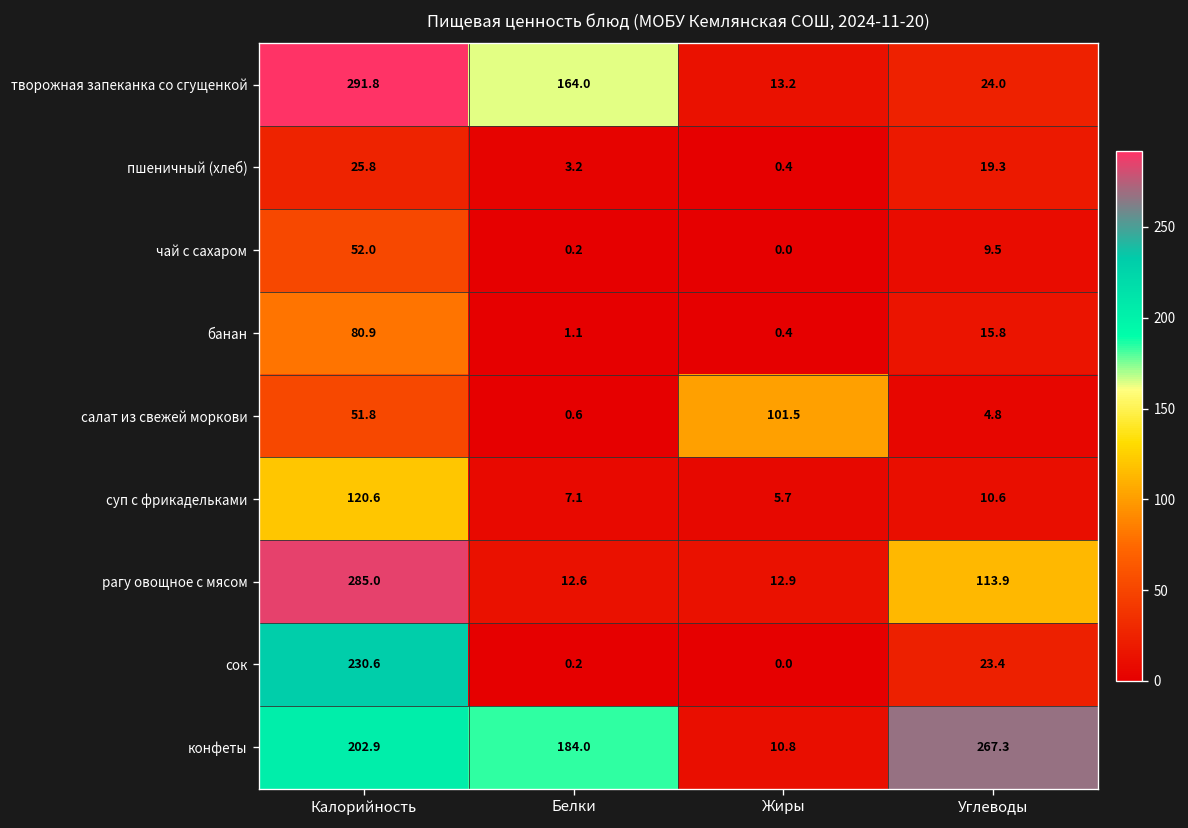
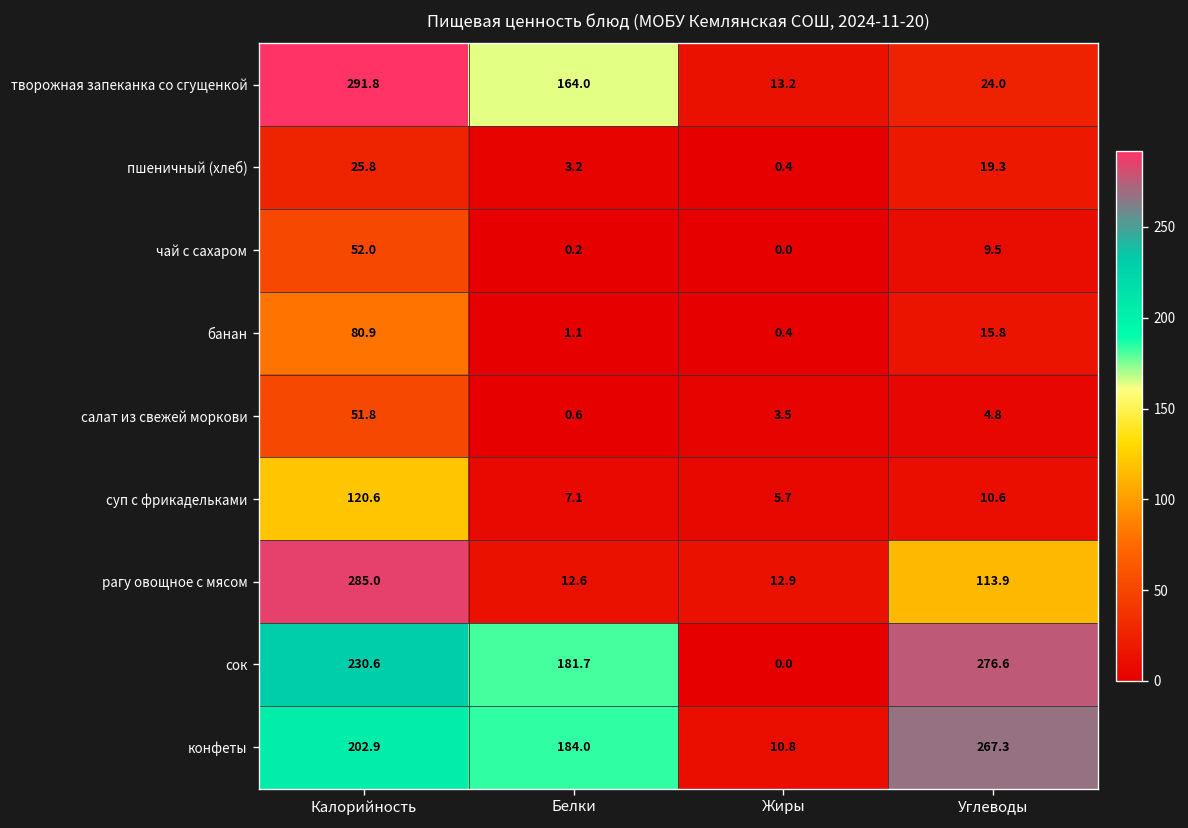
салат из свежей моркови, Жиры: 101.5 -> 3.5
сок, Белки: 0.2 -> 181.7
сок, Углеводы: 23.4 -> 276.6
